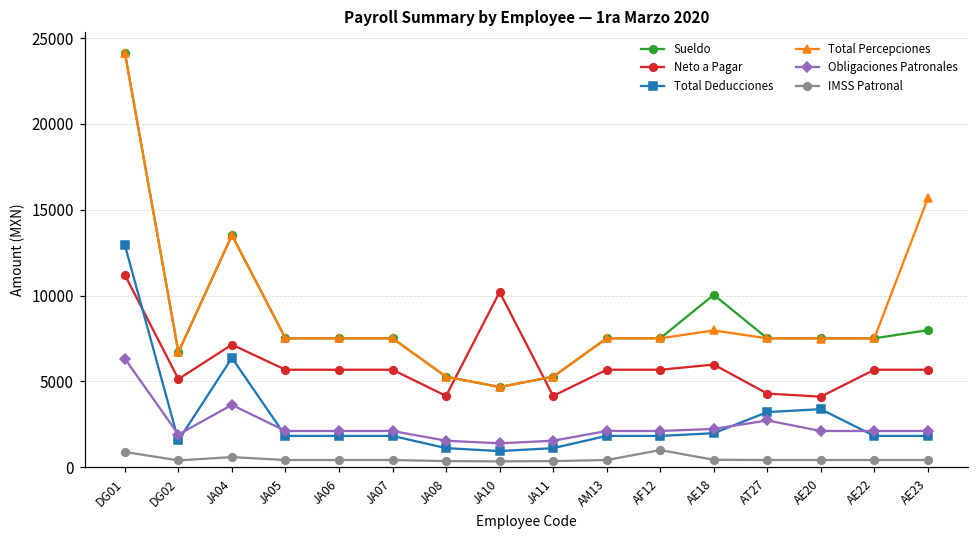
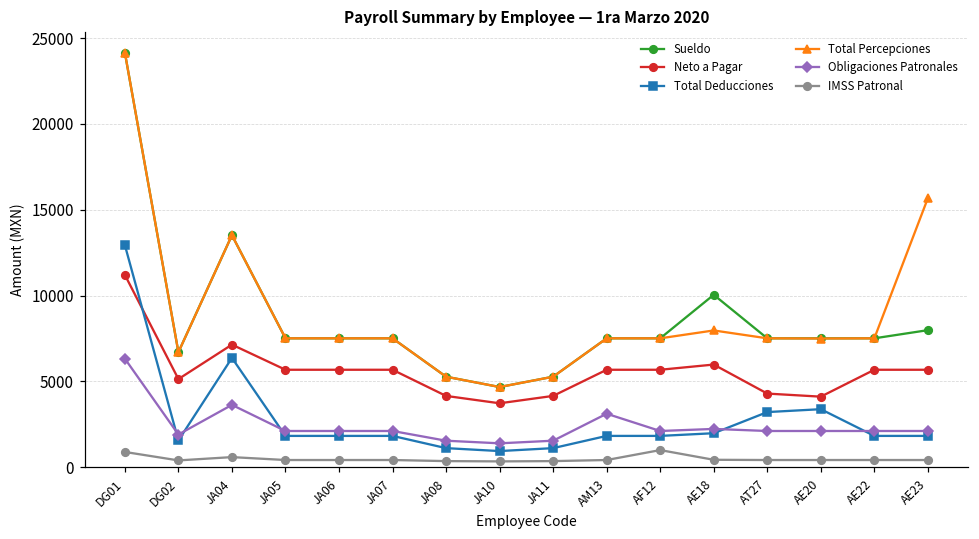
Neto a Pagar, JA10: 10200 -> 3700
Obligaciones Patronales, AM13: 2100 -> 3100
Obligaciones Patronales, AT27: 2700 -> 2100
